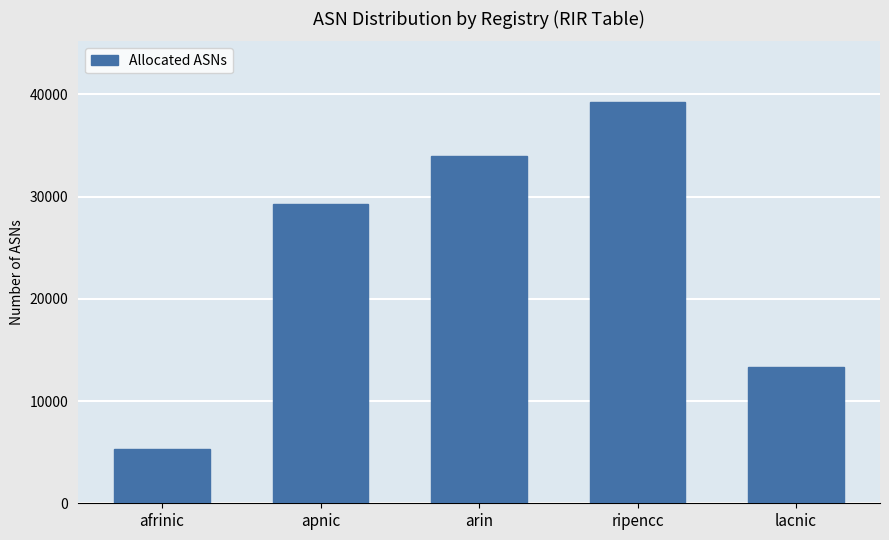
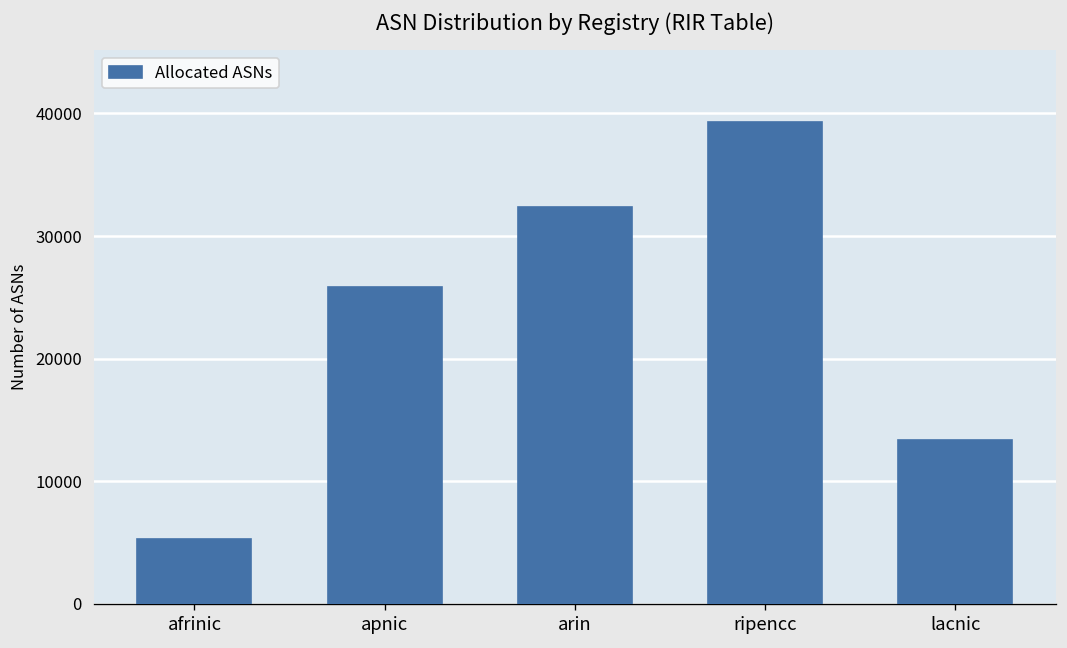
apnic: 29300 -> 25800
arin: 34000 -> 32400
